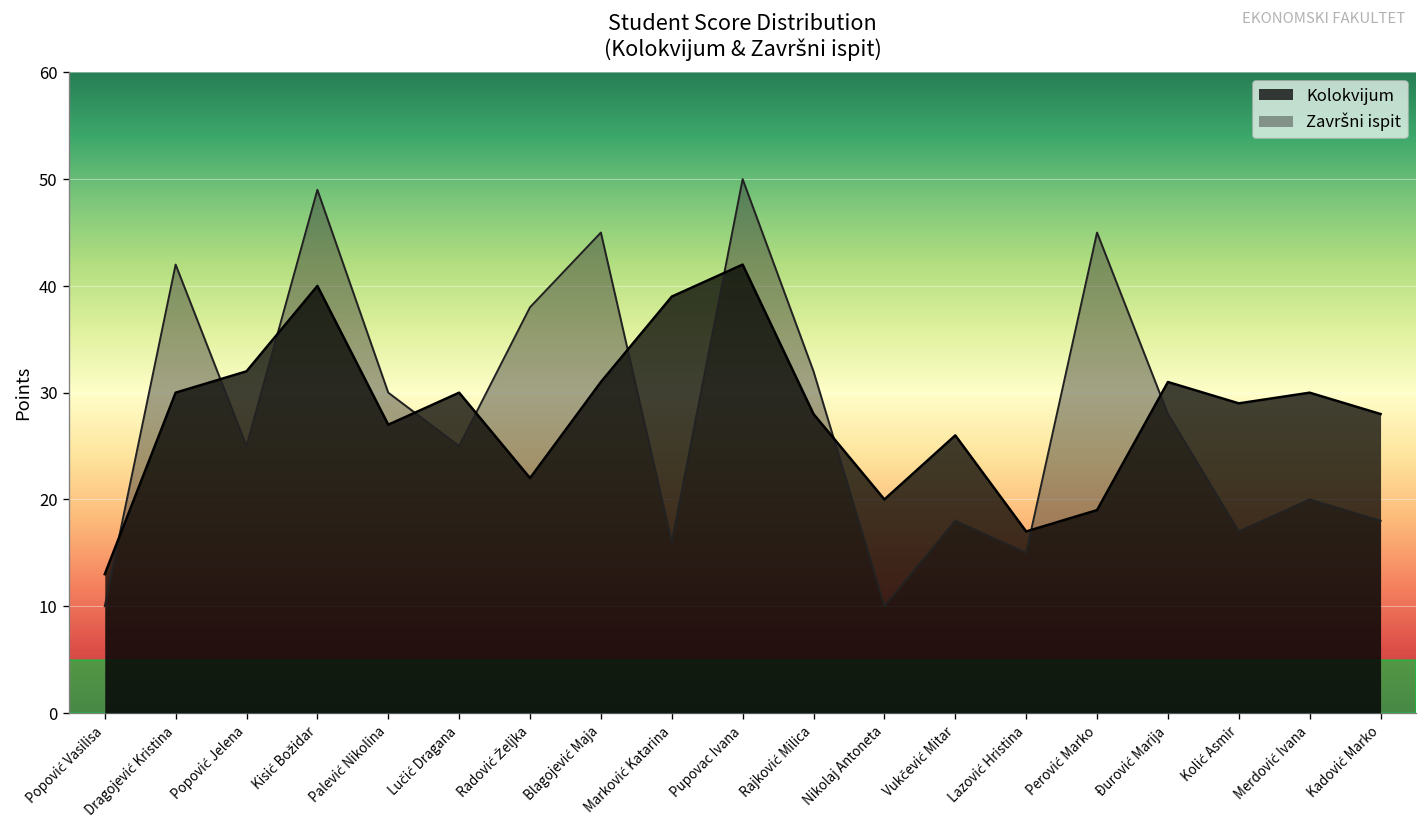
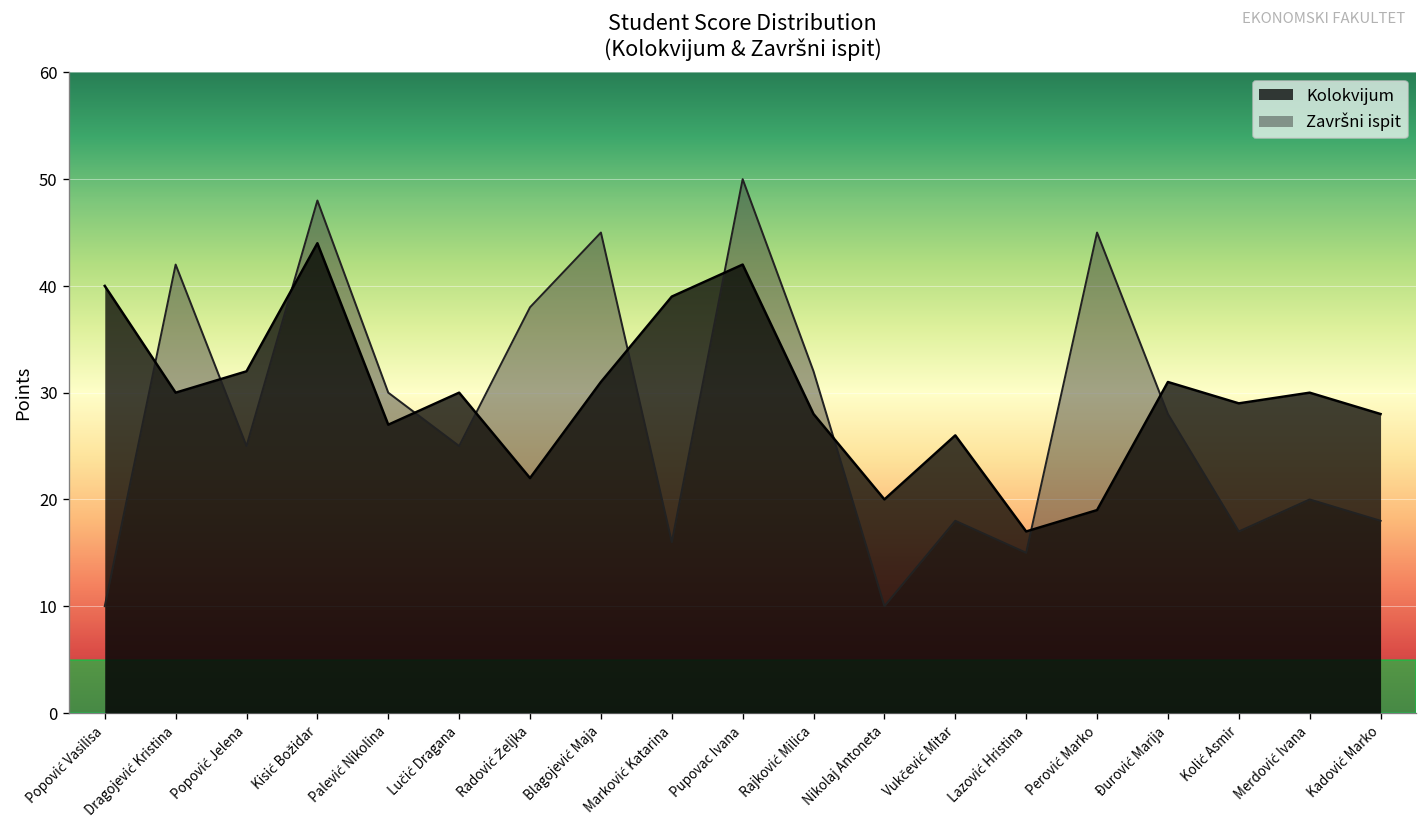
Kolokvijum, Popović Vasilisa: 13 -> 40
Kolokvijum, Kisić Božidar: 40 -> 44
Završni ispit, Kisić Božidar: 49 -> 48
